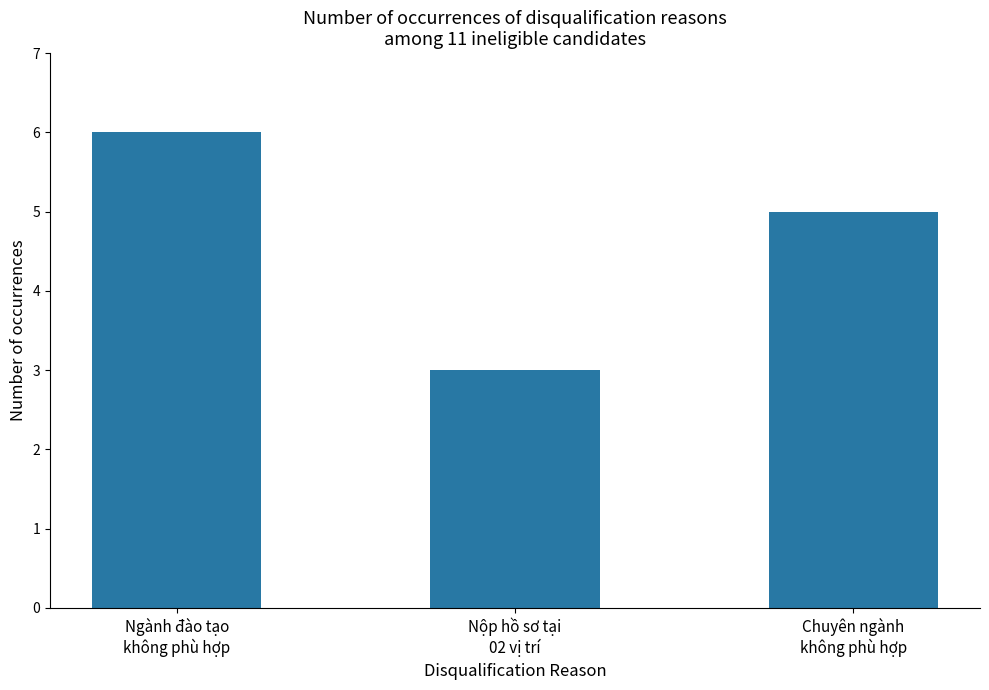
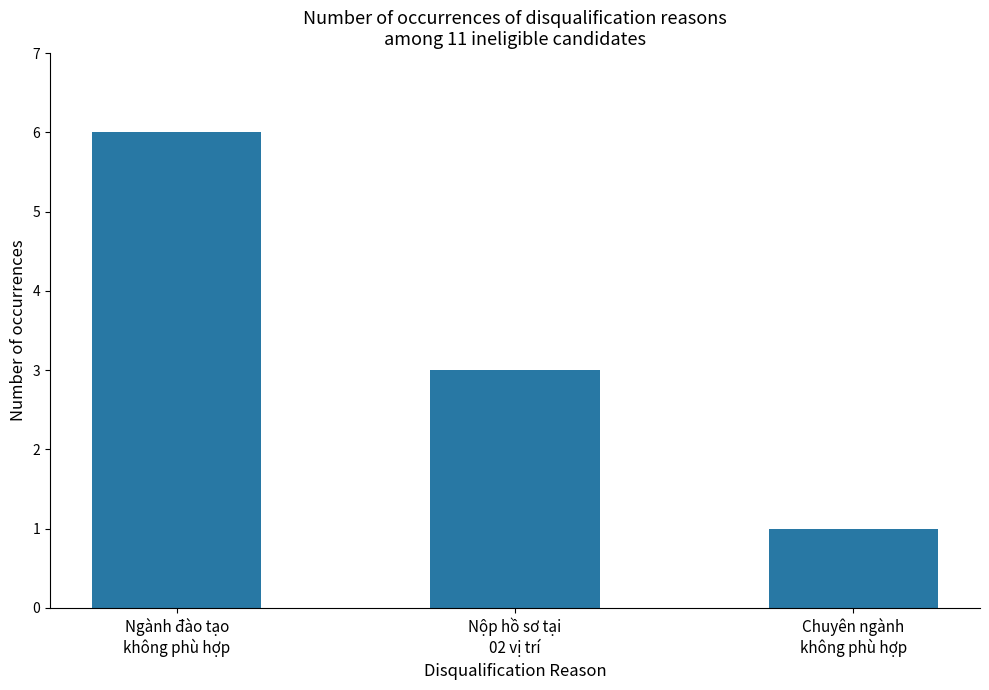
Chuyên ngành không phù hợp: 5 -> 1
